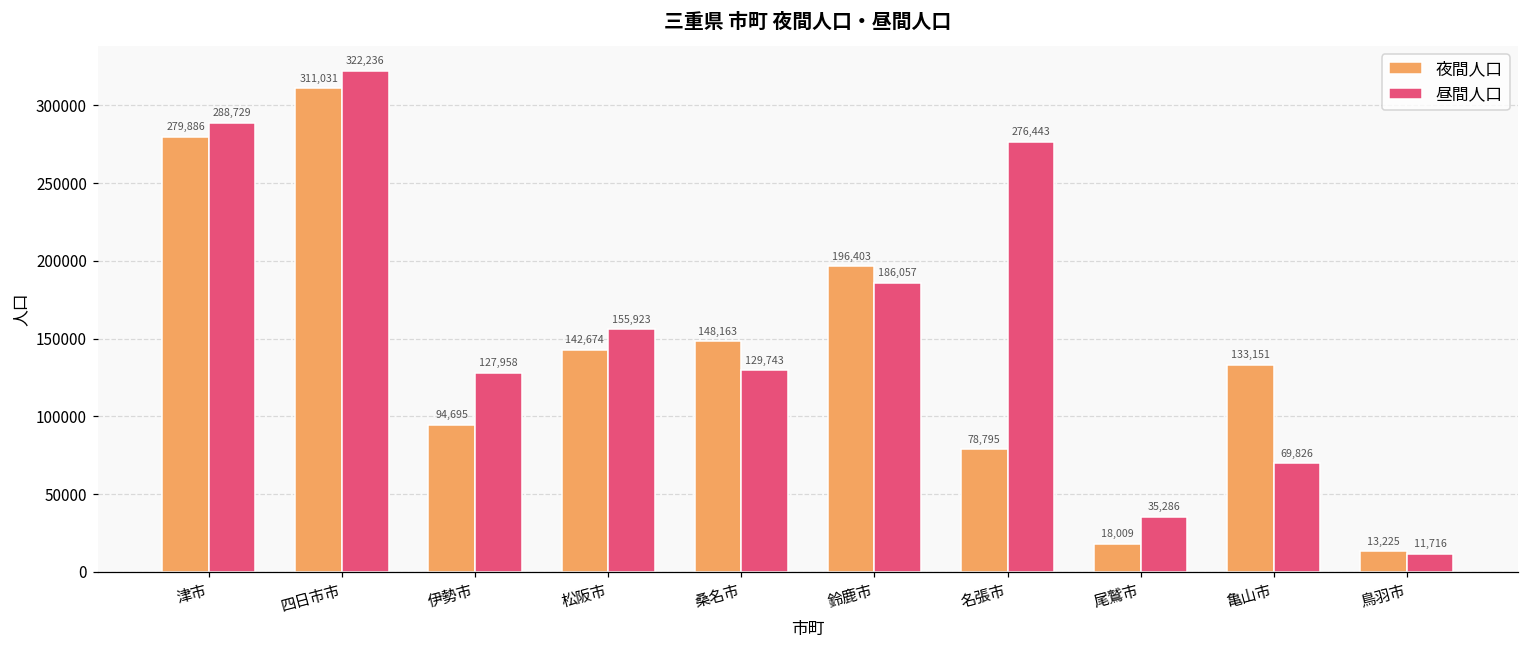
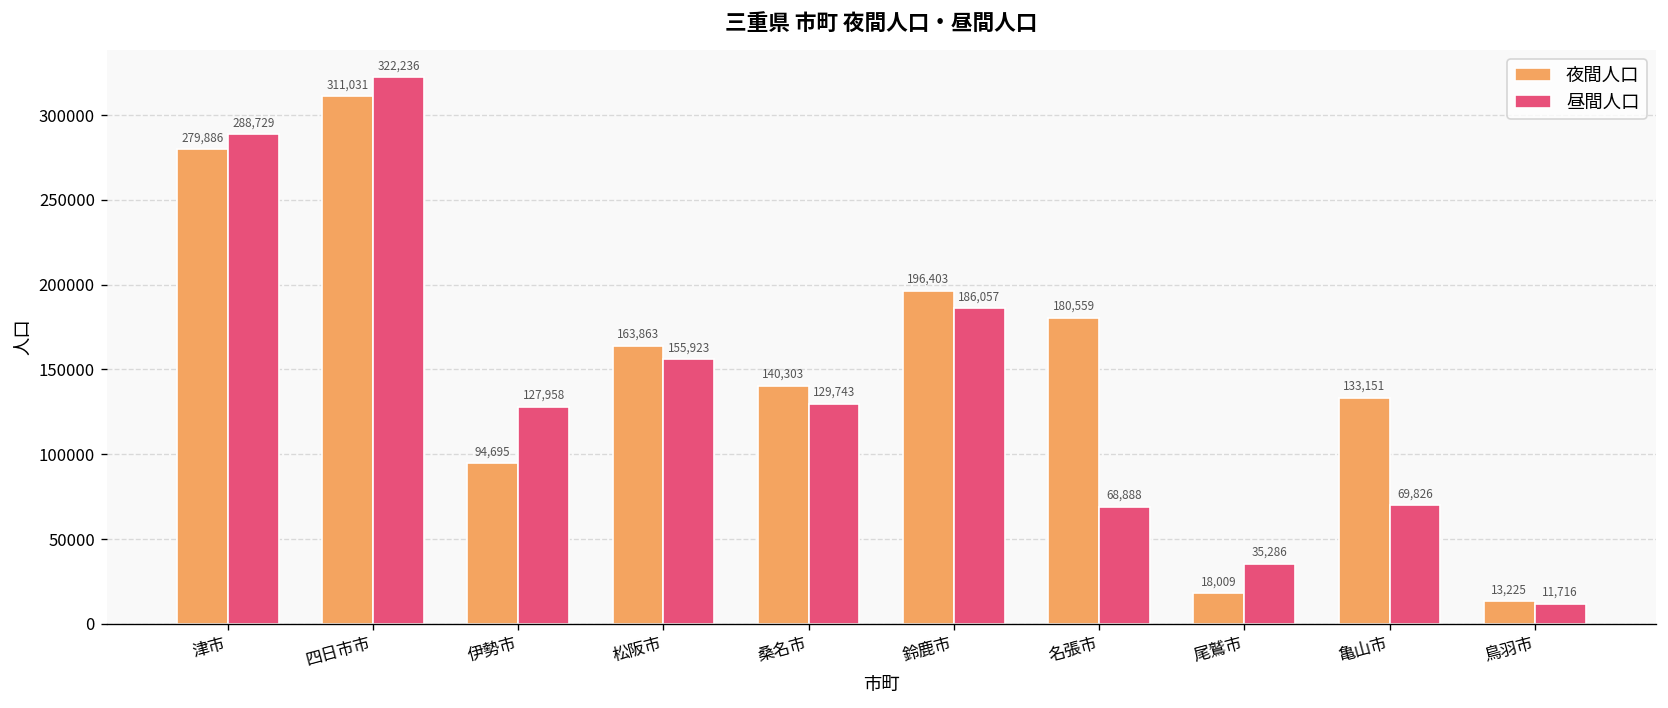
夜間人口, 松阪市: 142,674 -> 163,863
夜間人口, 桑名市: 148,163 -> 140,303
夜間人口, 名張市: 78,795 -> 180,559
昼間人口, 名張市: 276,443 -> 68,888
